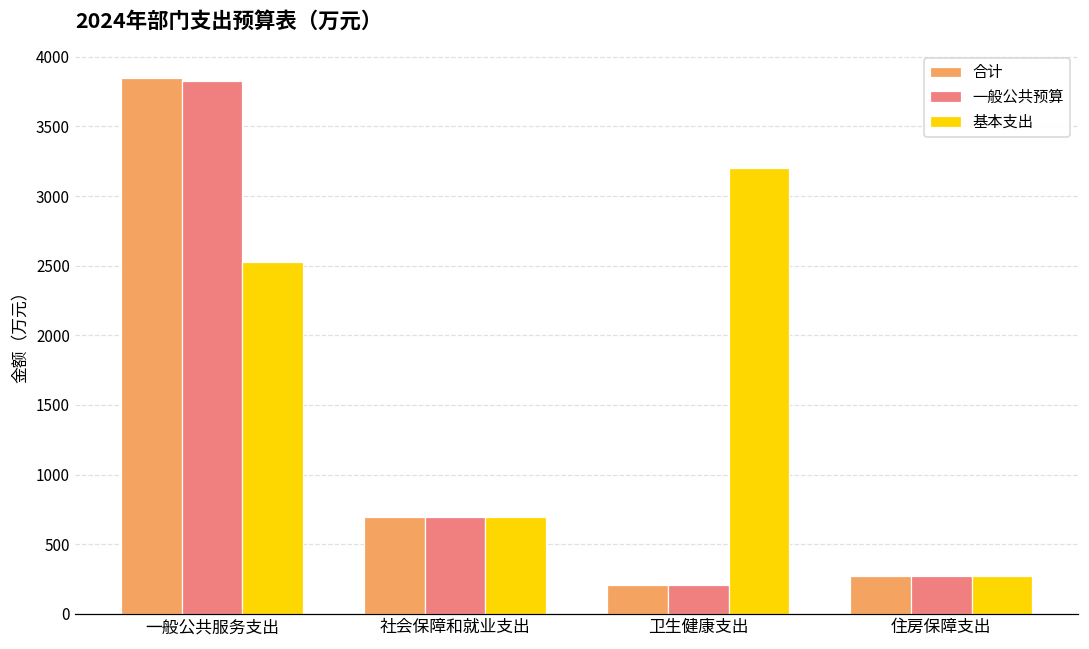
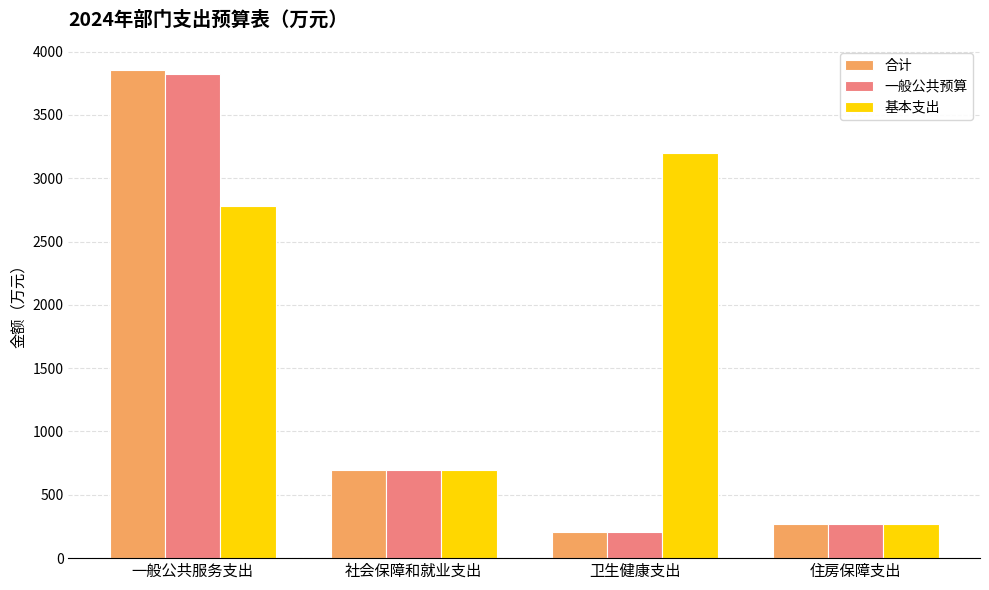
基本支出, 一般公共服务支出: 2530 -> 2780
